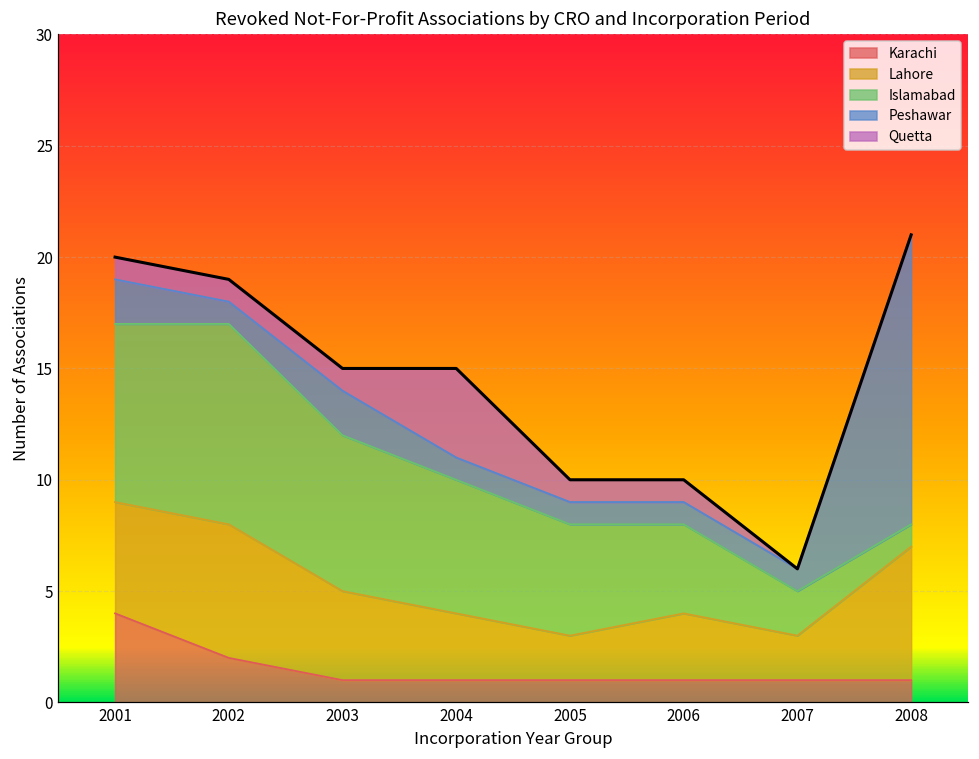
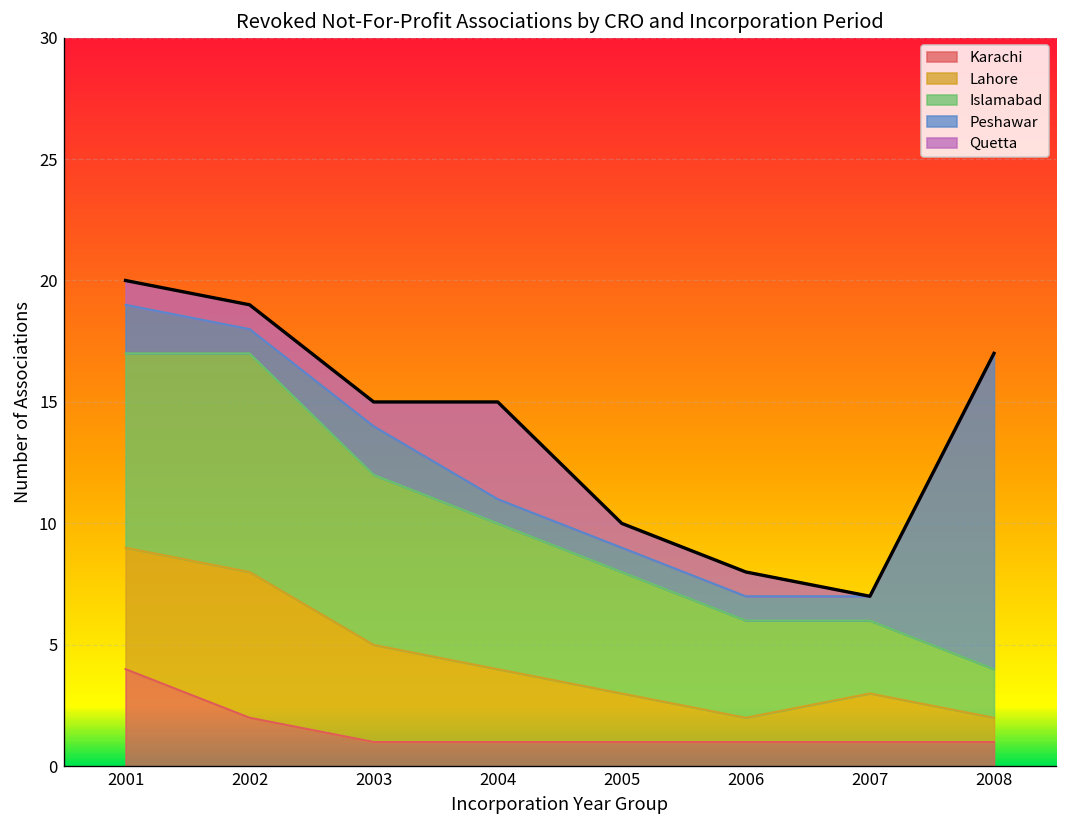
Lahore, 2006: 3 -> 1
Islamabad, 2007: 2 -> 3
Lahore, 2008: 6 -> 1
Islamabad, 2008: 1 -> 2
